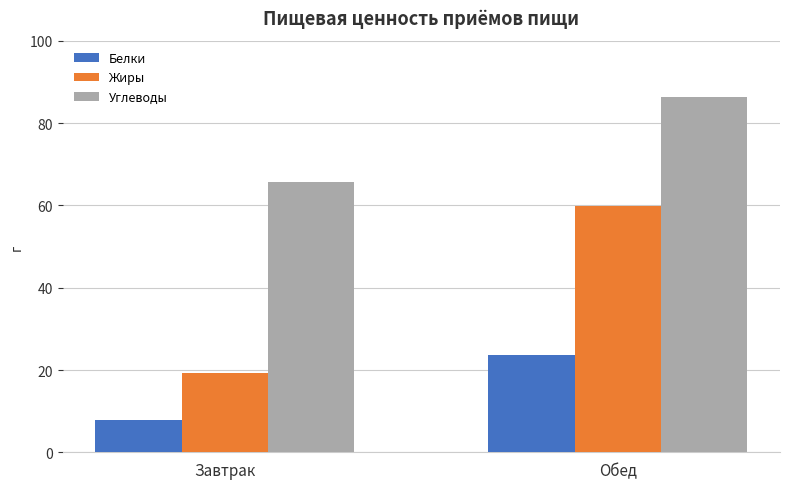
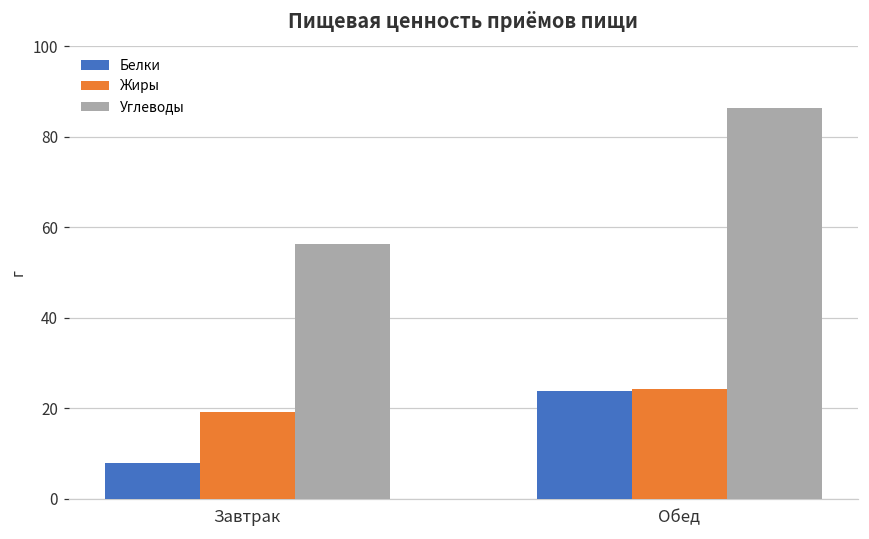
Углеводы, Завтрак: 66 -> 56
Жиры, Обед: 60 -> 24
